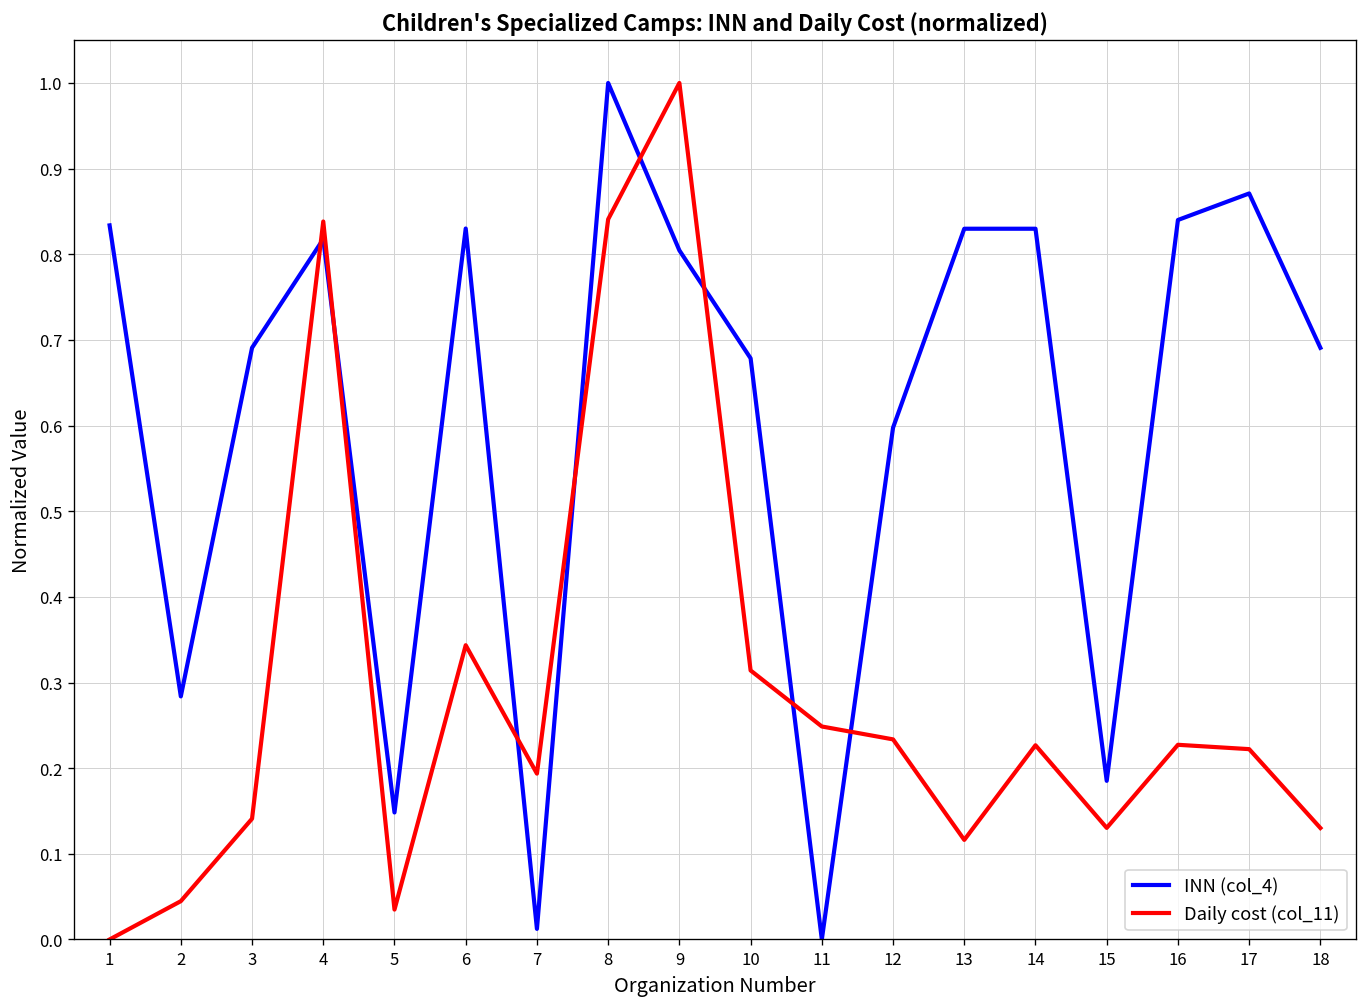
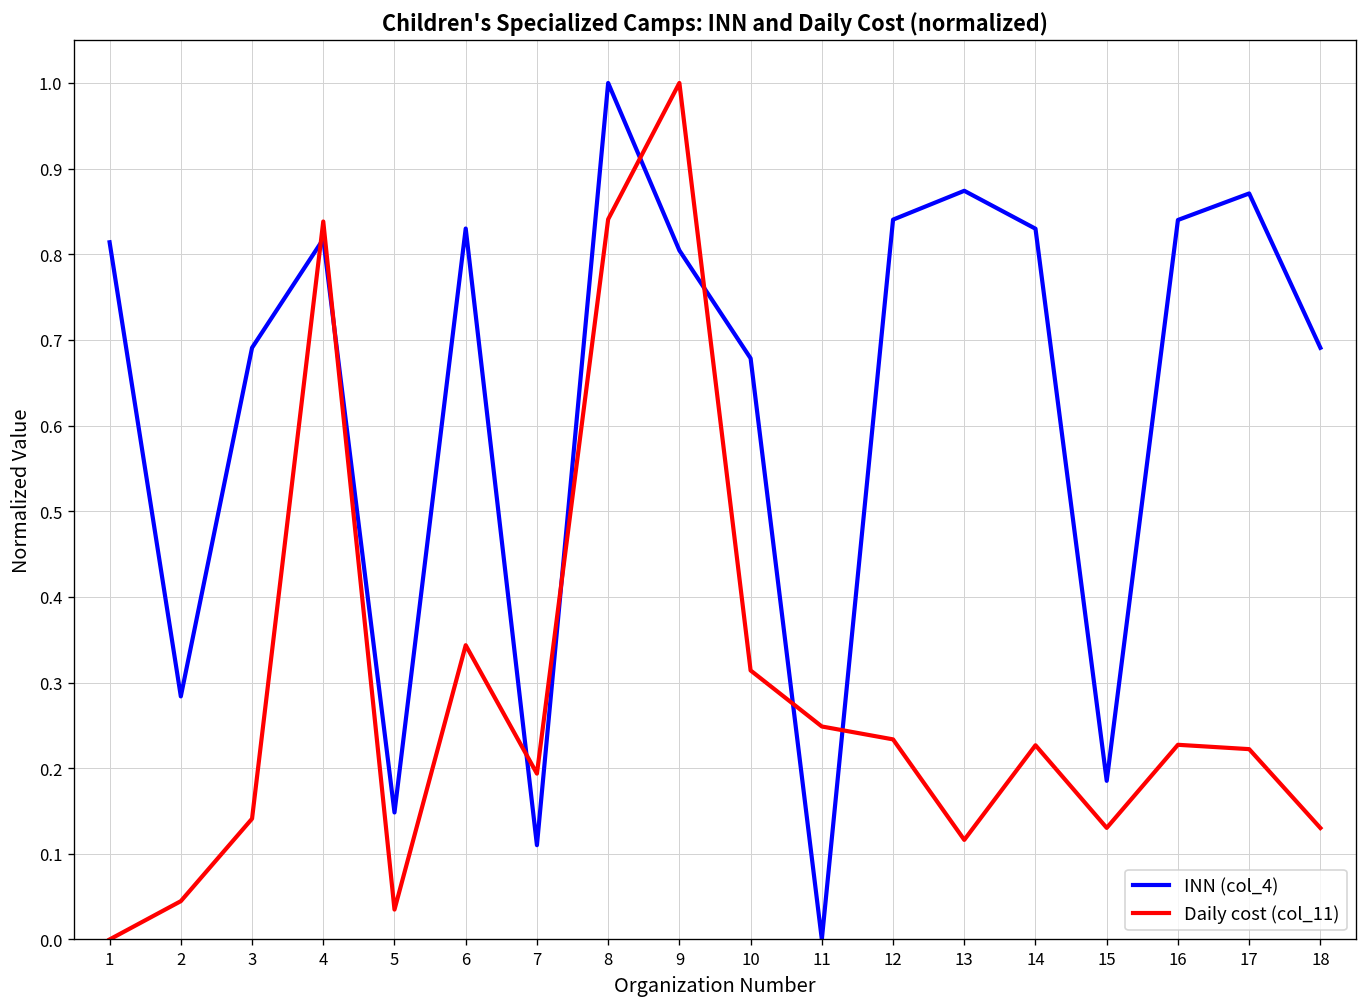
INN (col_4), 1: 0.83 -> 0.81
INN (col_4), 7: 0.01 -> 0.11
INN (col_4), 12: 0.60 -> 0.84
INN (col_4), 13: 0.83 -> 0.87
